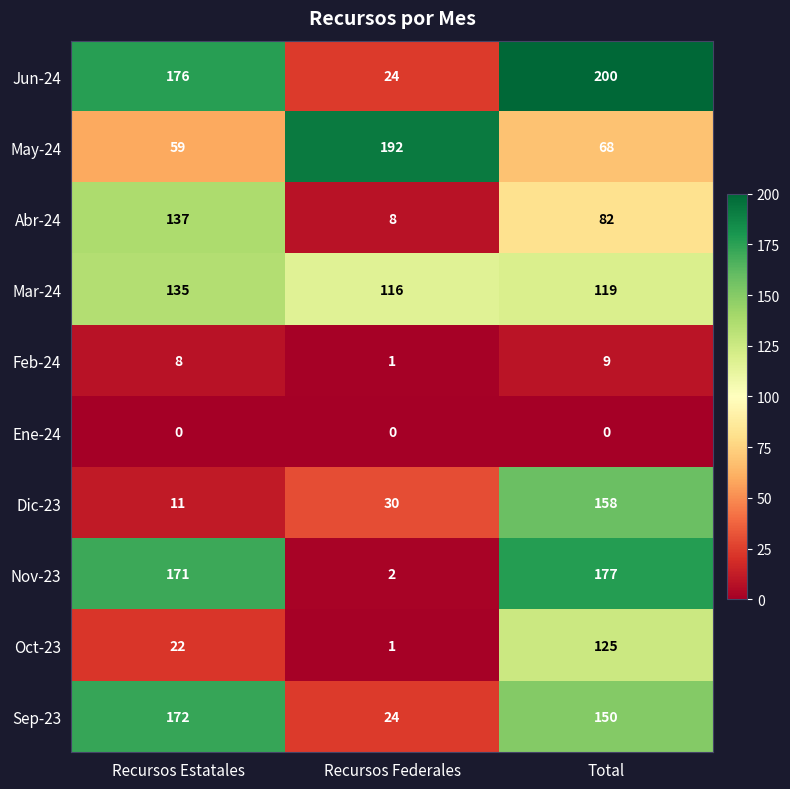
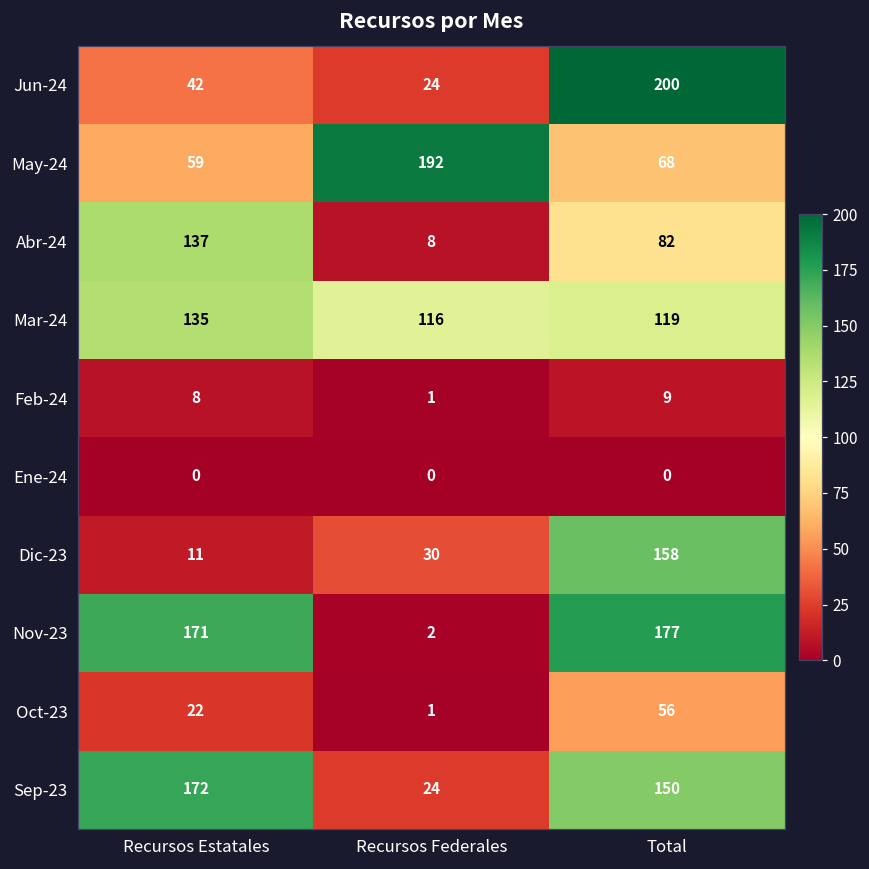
Jun-24, Recursos Estatales: 176 -> 42
Oct-23, Total: 125 -> 56
